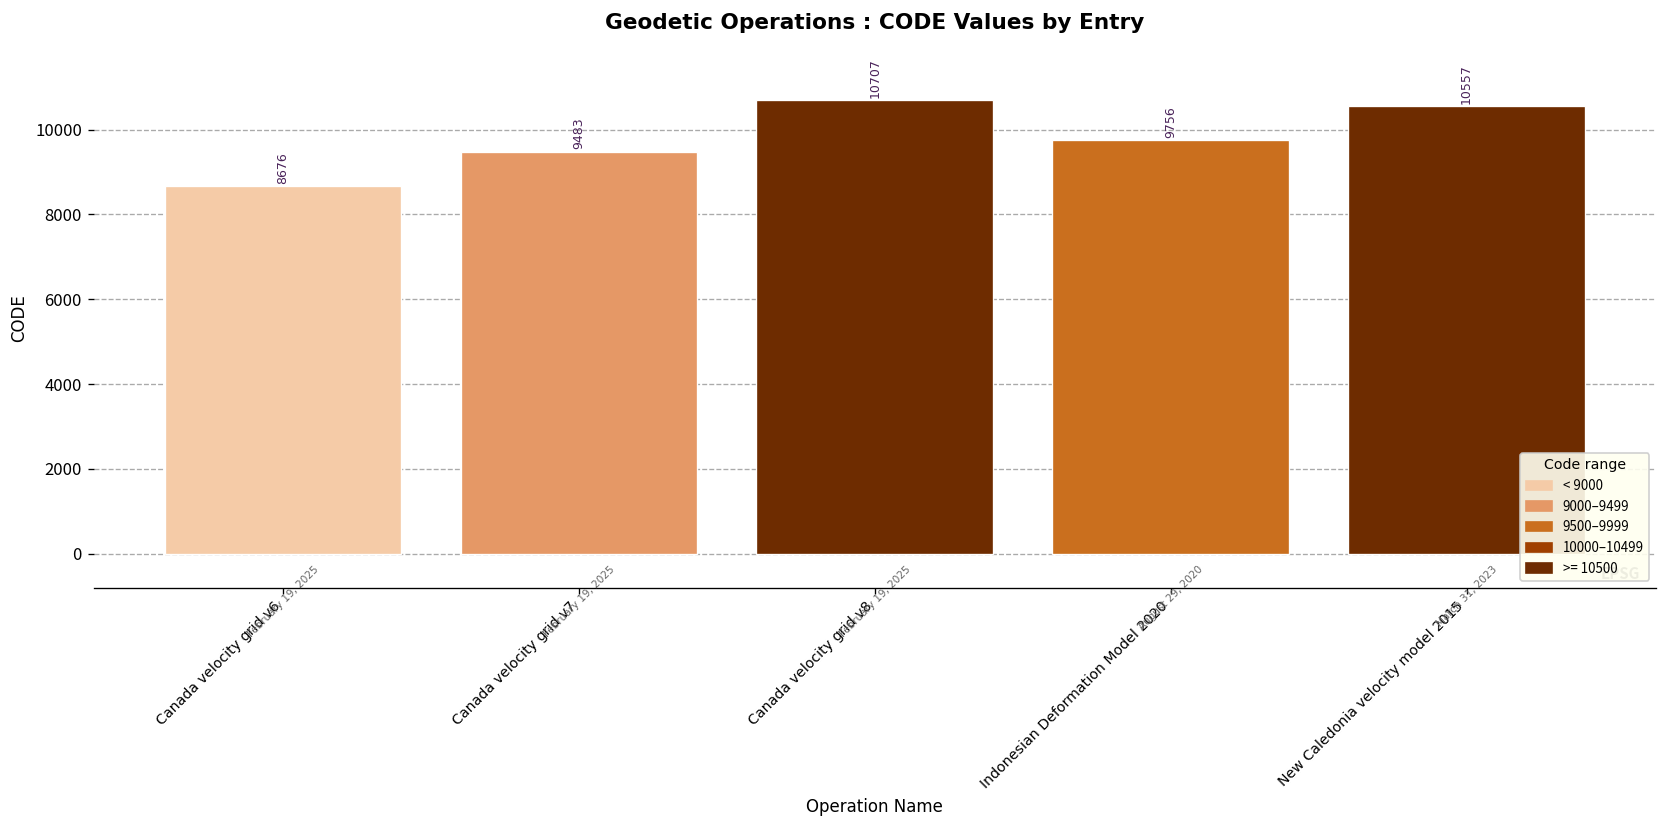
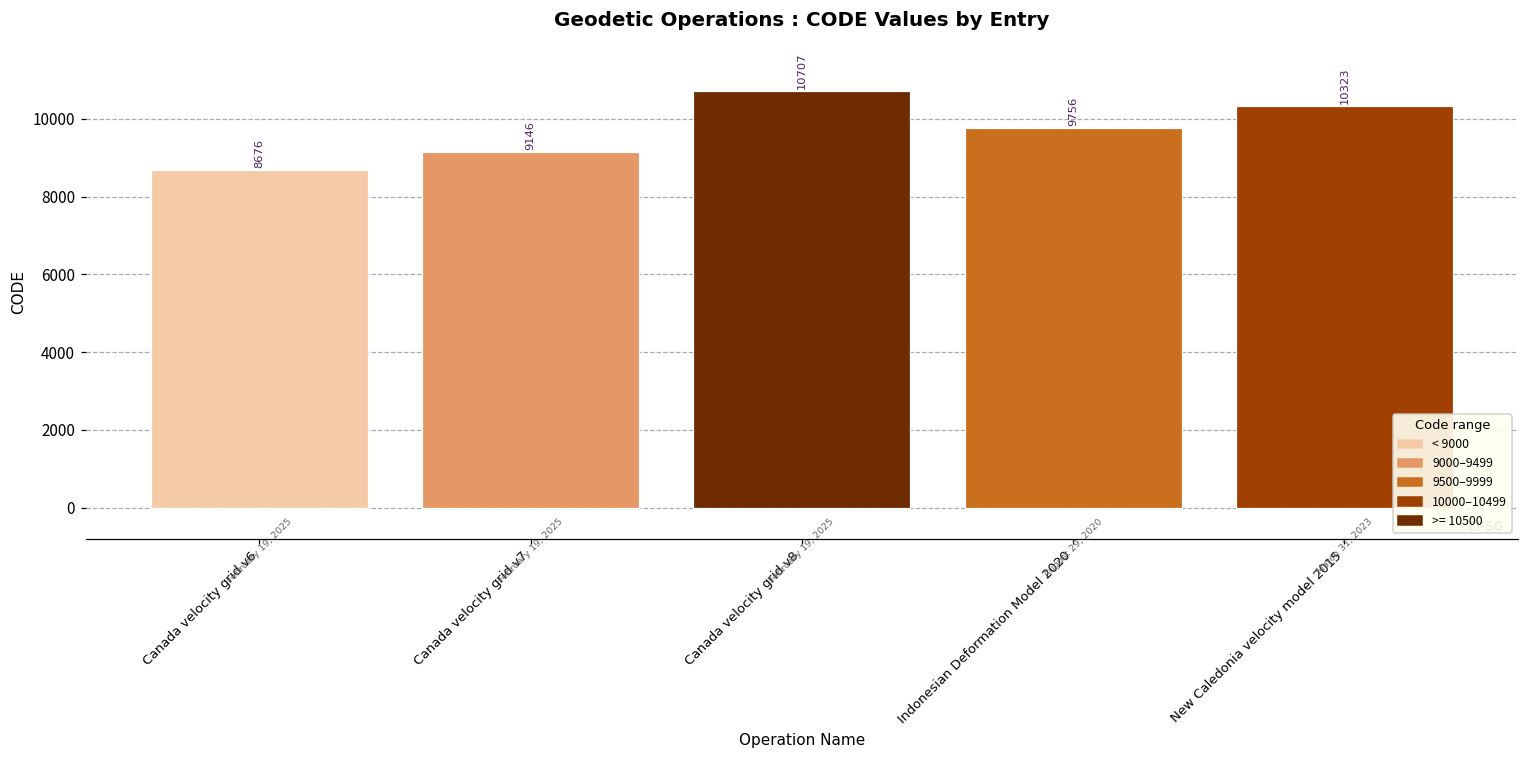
Canada velocity grid v7: 9483 -> 9146
New Caledonia velocity model 2015: 10557 -> 10323
